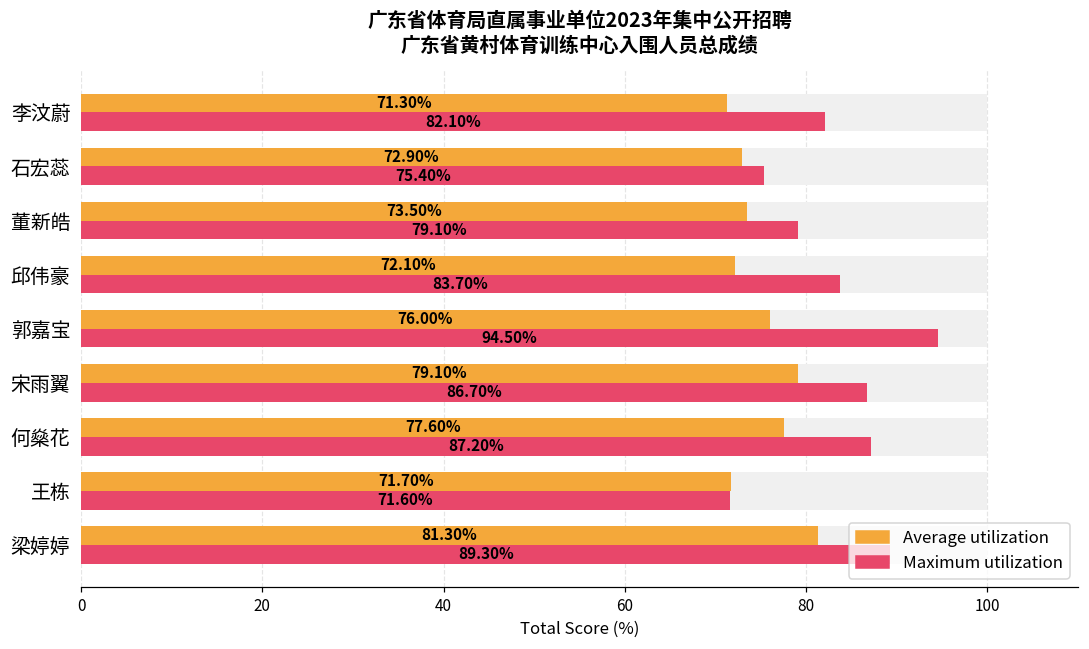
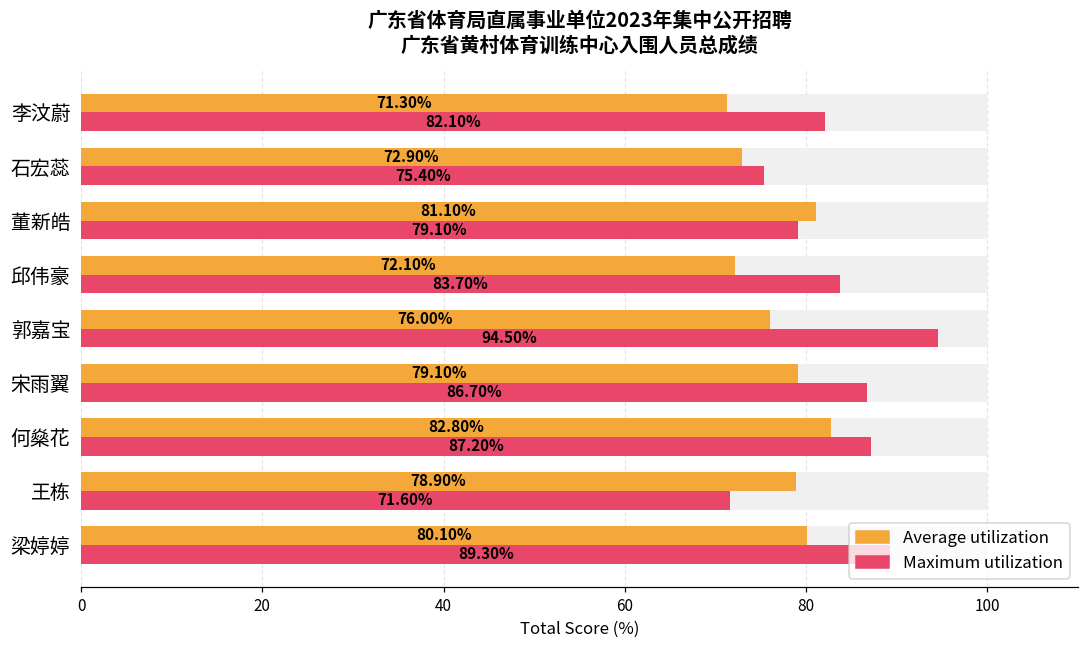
Average utilization, 董新皓: 73.50% -> 81.10%
Average utilization, 何燊花: 77.60% -> 82.80%
Average utilization, 王栋: 71.70% -> 78.90%
Average utilization, 梁婷婷: 81.30% -> 80.10%
